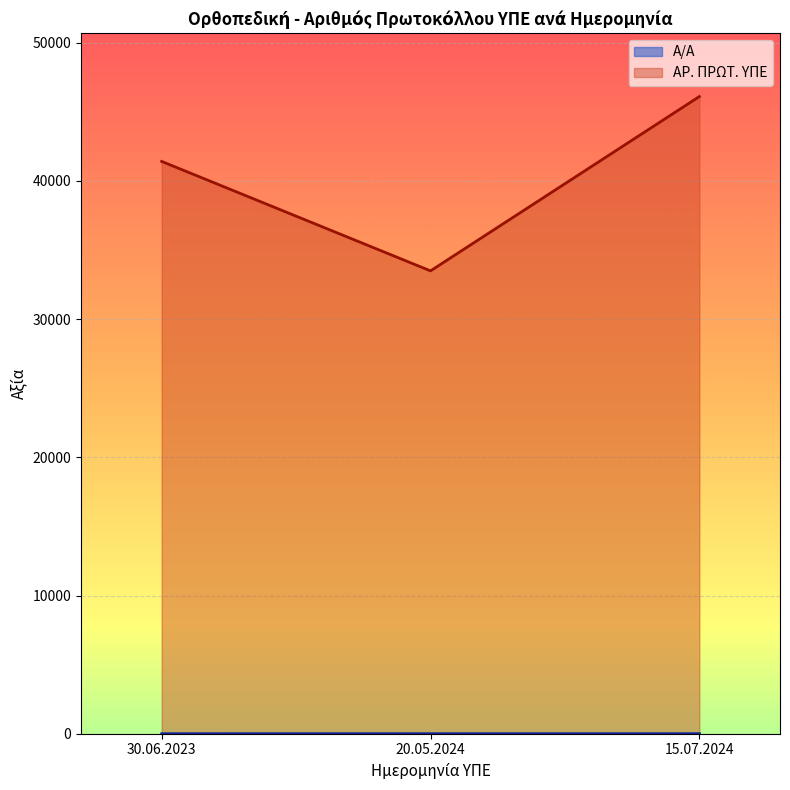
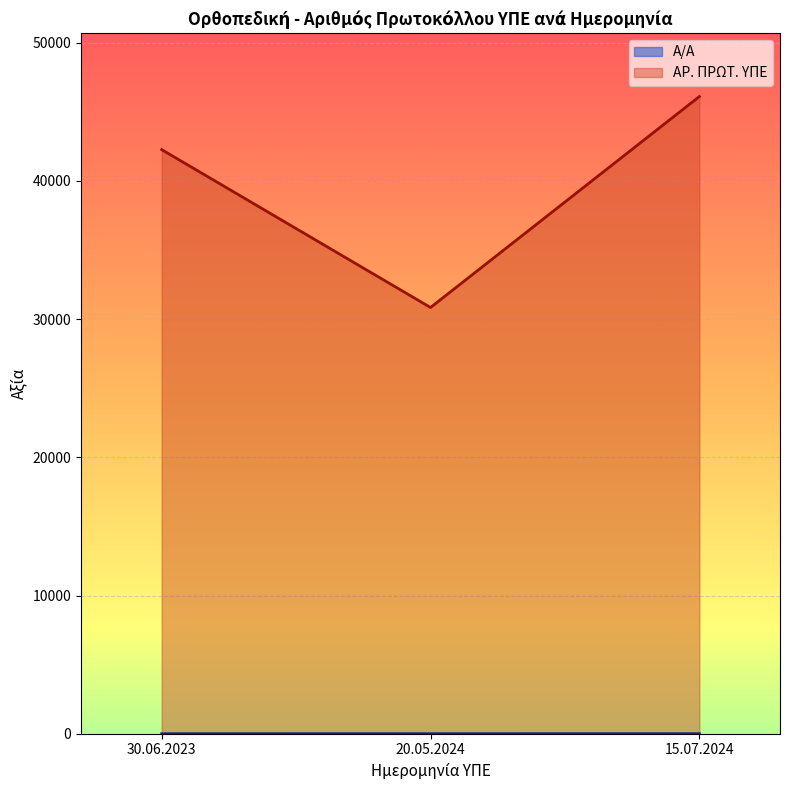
ΑΡ. ΠΡΩΤ. ΥΠΕ, 30.06.2023: 41400 -> 42300
ΑΡ. ΠΡΩΤ. ΥΠΕ, 20.05.2024: 33500 -> 30800
